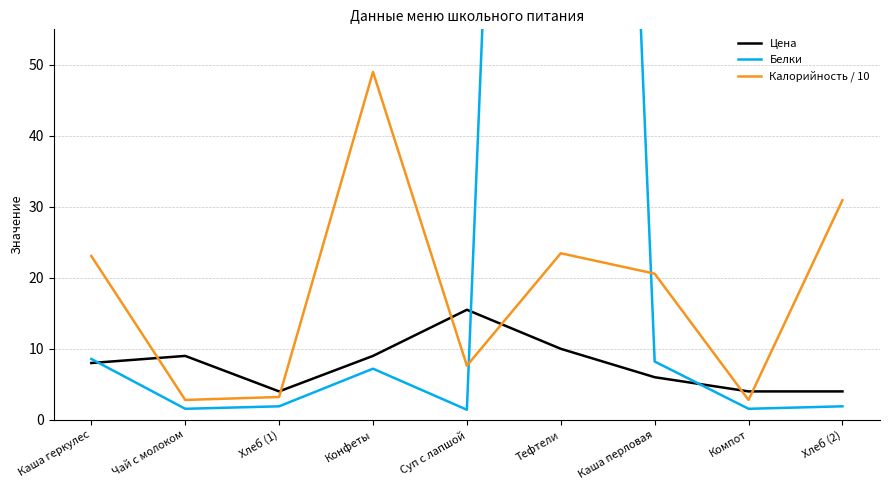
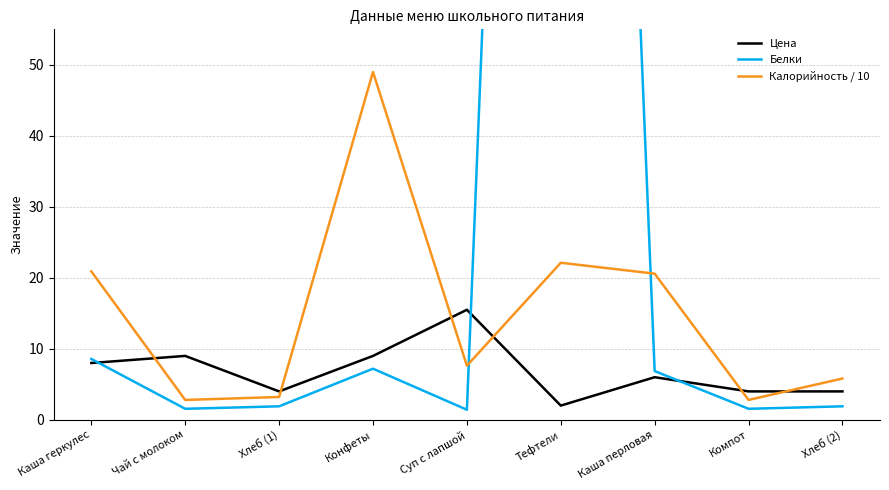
Калорийность / 10, Каша геркулес: 23 -> 21
Цена, Тефтели: 10 -> 2
Калорийность / 10, Тефтели: 23 -> 22
Белки, Каша перловая: 8 -> 7
Калорийность / 10, Хлеб (2): 31 -> 6
